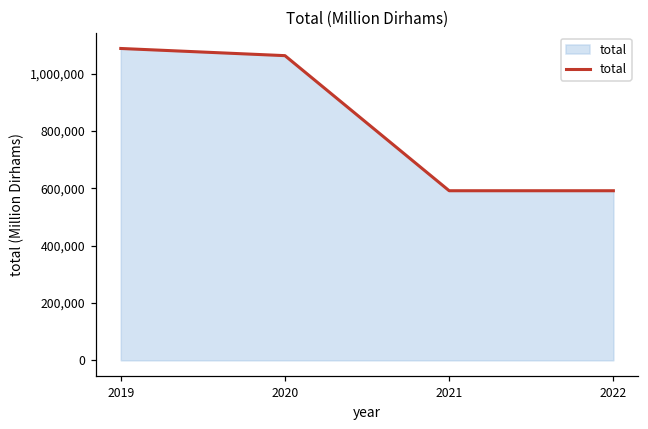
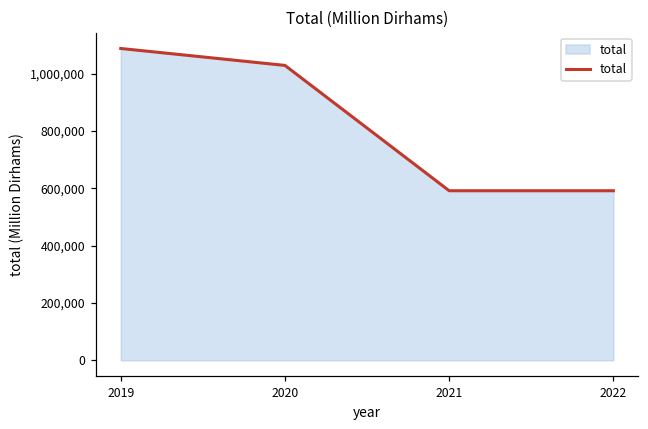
2020: 1,060,000 -> 1,030,000
